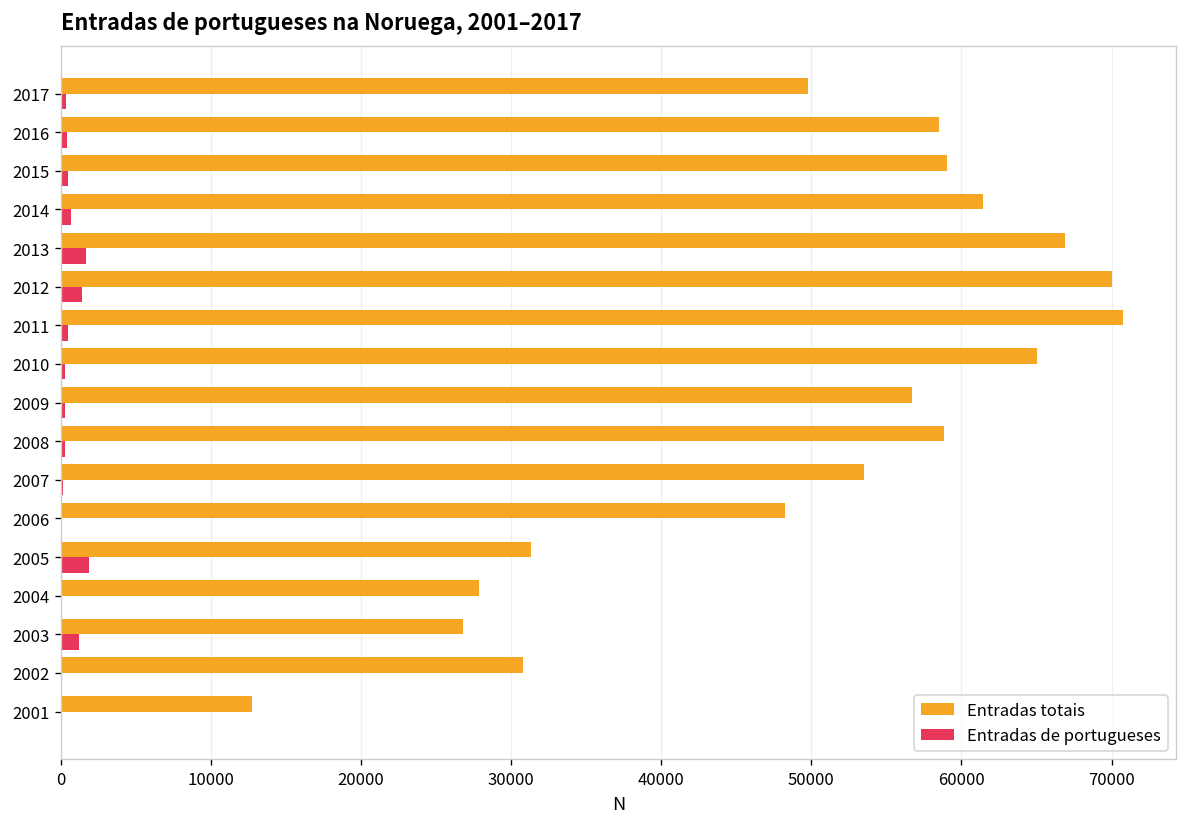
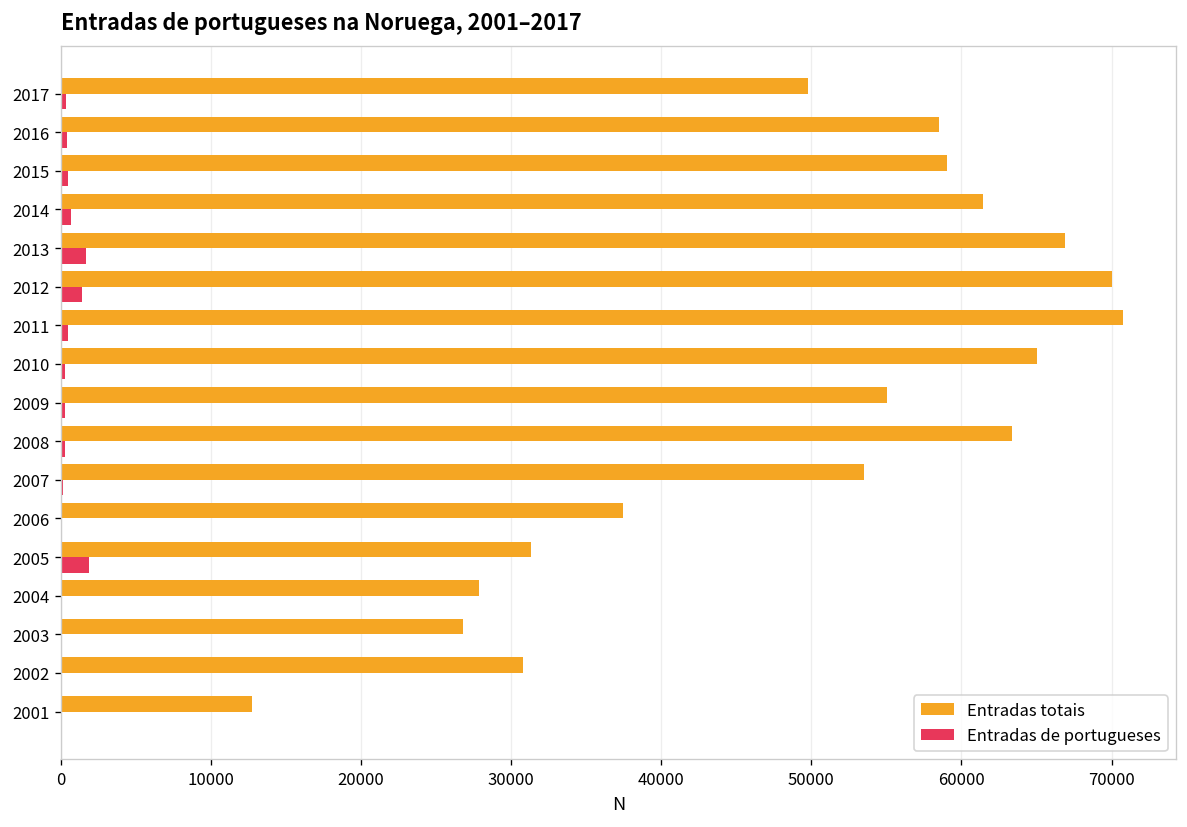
Entradas totais, 2009: 56700 -> 55000
Entradas totais, 2008: 58800 -> 63300
Entradas totais, 2006: 48200 -> 37400
Entradas de portugueses, 2003: 1200 -> 100
